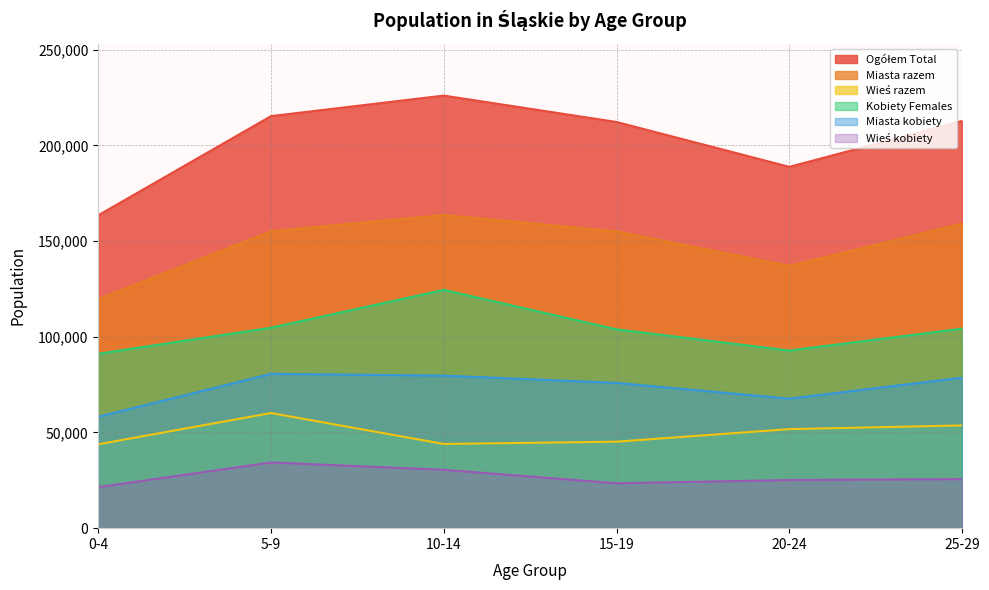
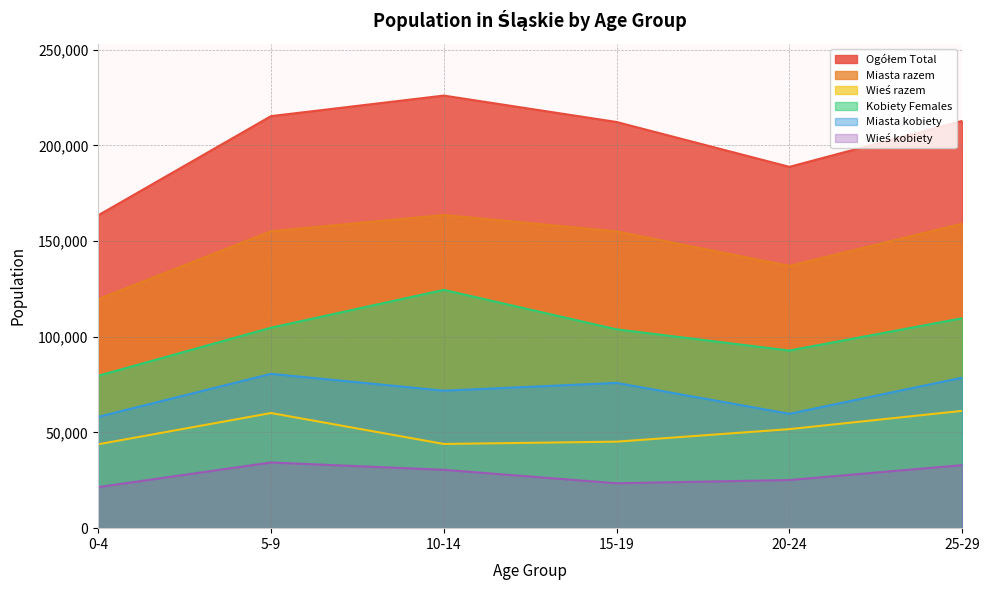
Kobiety Females, 0-4: 91,000 -> 80,000
Miasta kobiety, 10-14: 80,000 -> 72,000
Miasta kobiety, 20-24: 68,000 -> 60,000
Wieś razem, 25-29: 54,000 -> 61,000
Kobiety Females, 25-29: 104,000 -> 110,000
Wieś kobiety, 25-29: 26,000 -> 33,000
